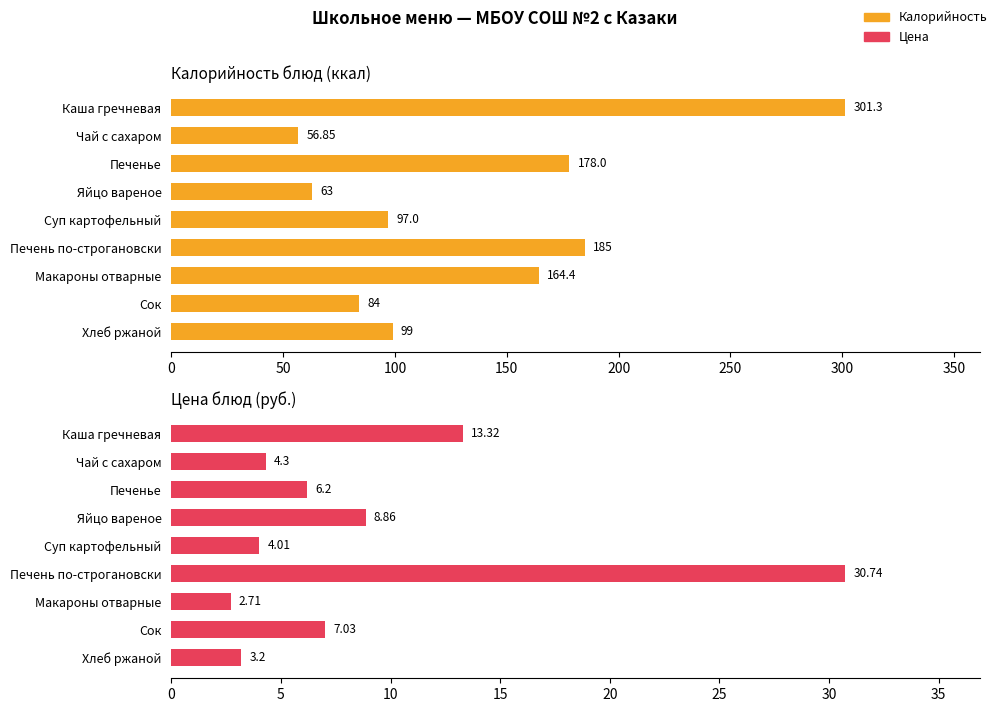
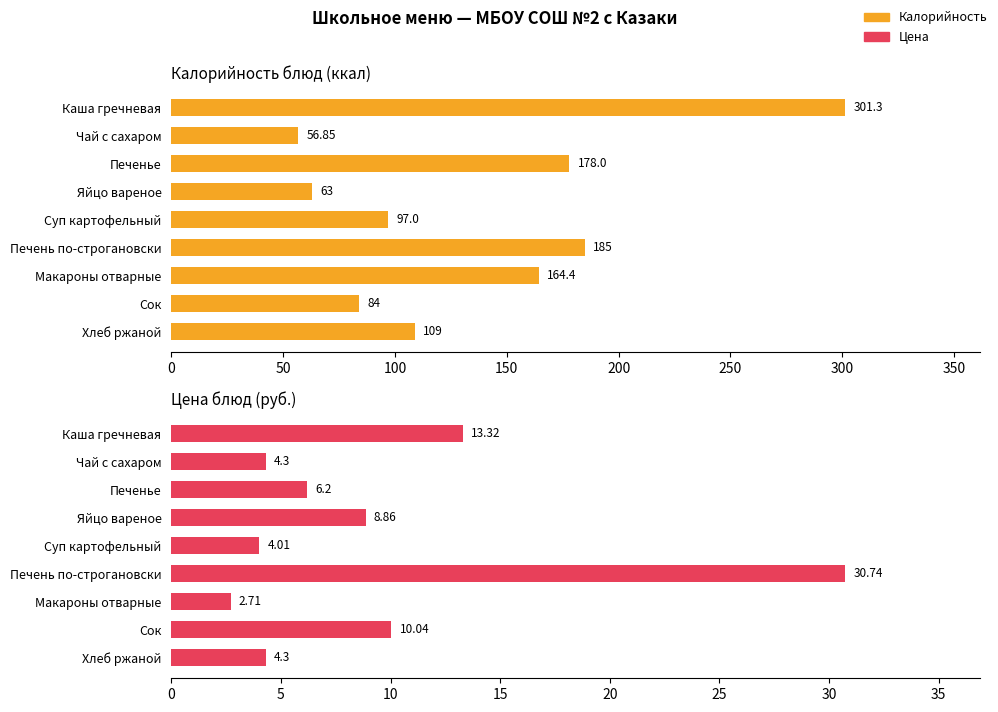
Калорийность блюд (ккал), Хлеб ржаной: 99 -> 109
Цена блюд (руб.), Сок: 7.03 -> 10.04
Цена блюд (руб.), Хлеб ржаной: 3.2 -> 4.3
